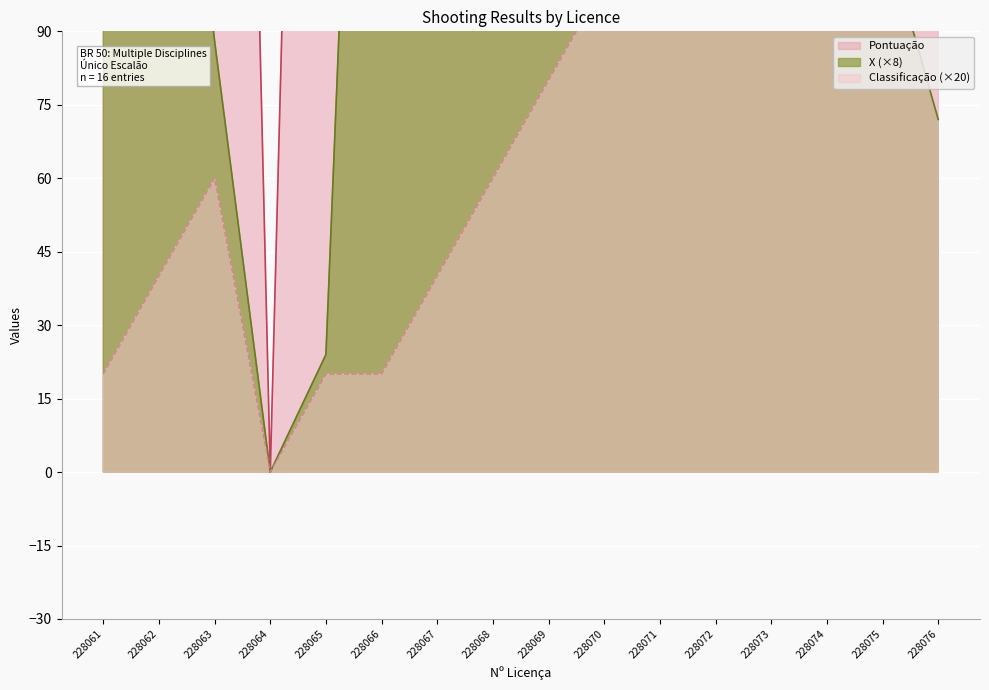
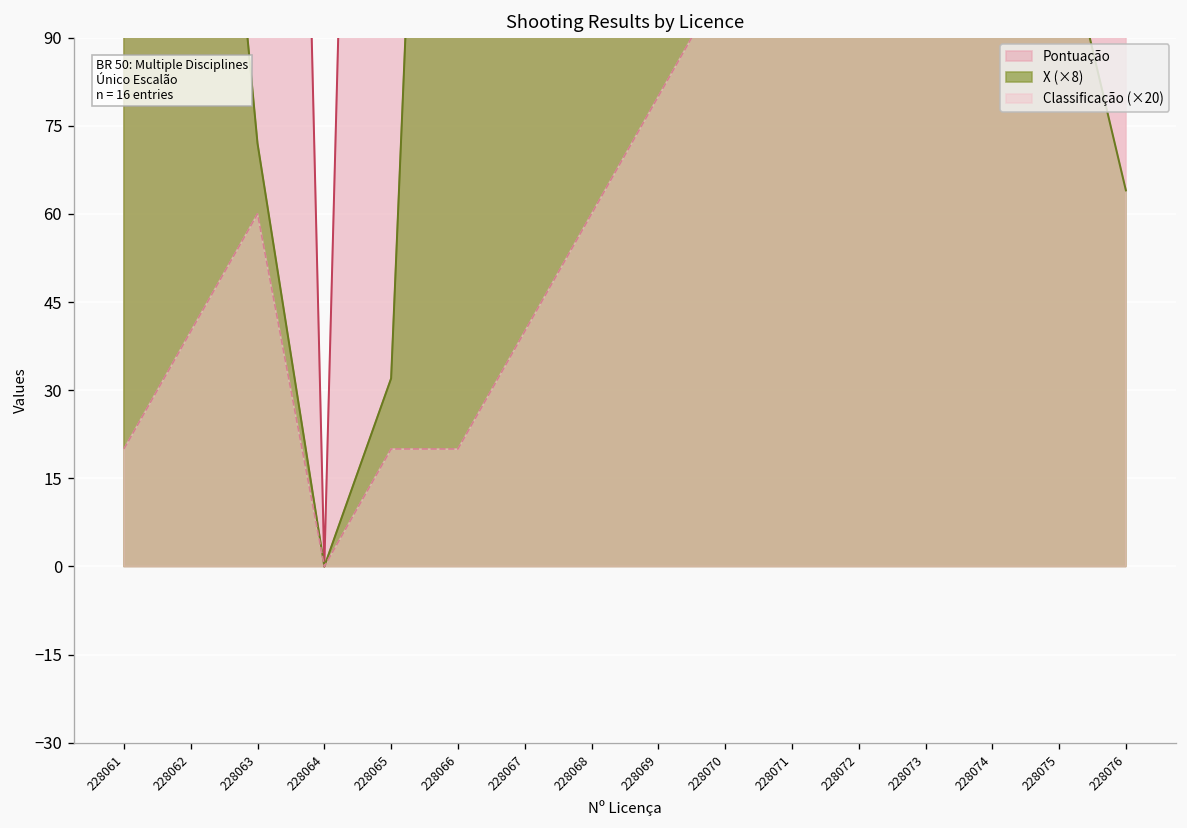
X (×8), 228063: 88 -> 72
X (×8), 228065: 24 -> 32
X (×8), 228076: 72 -> 64
